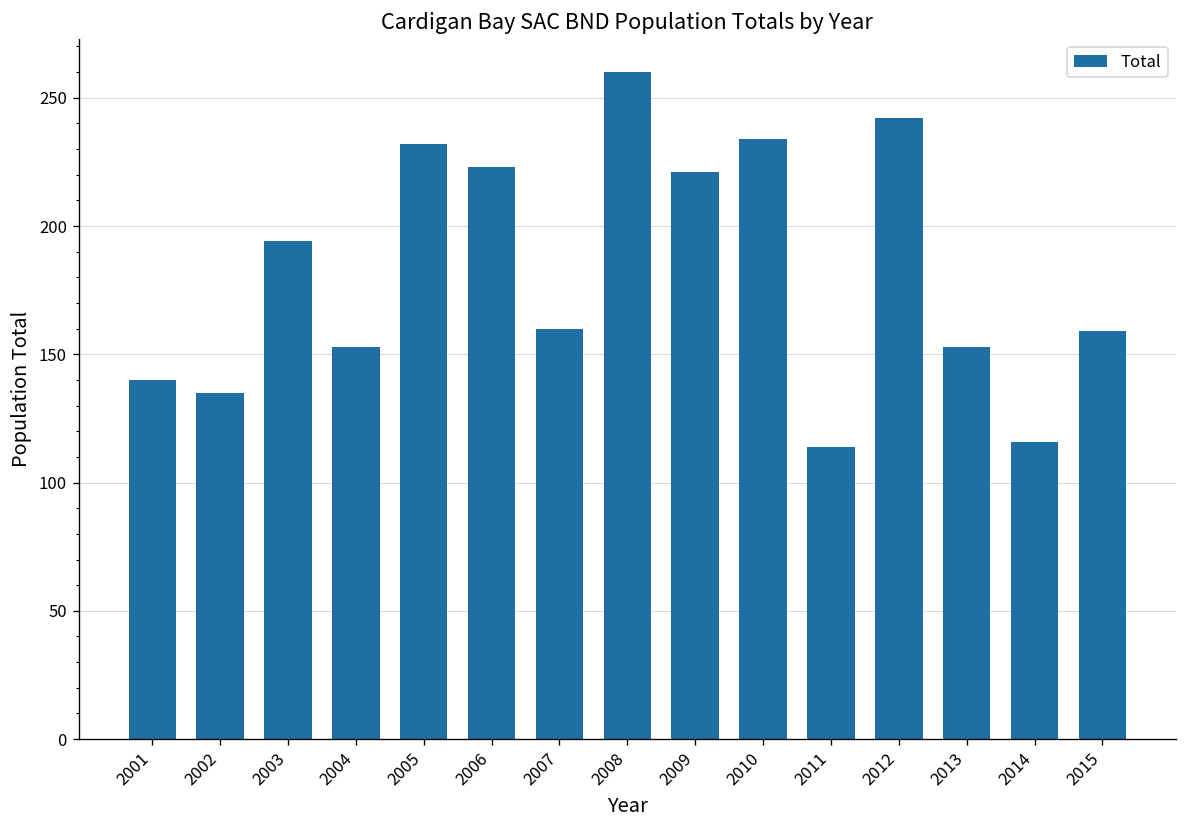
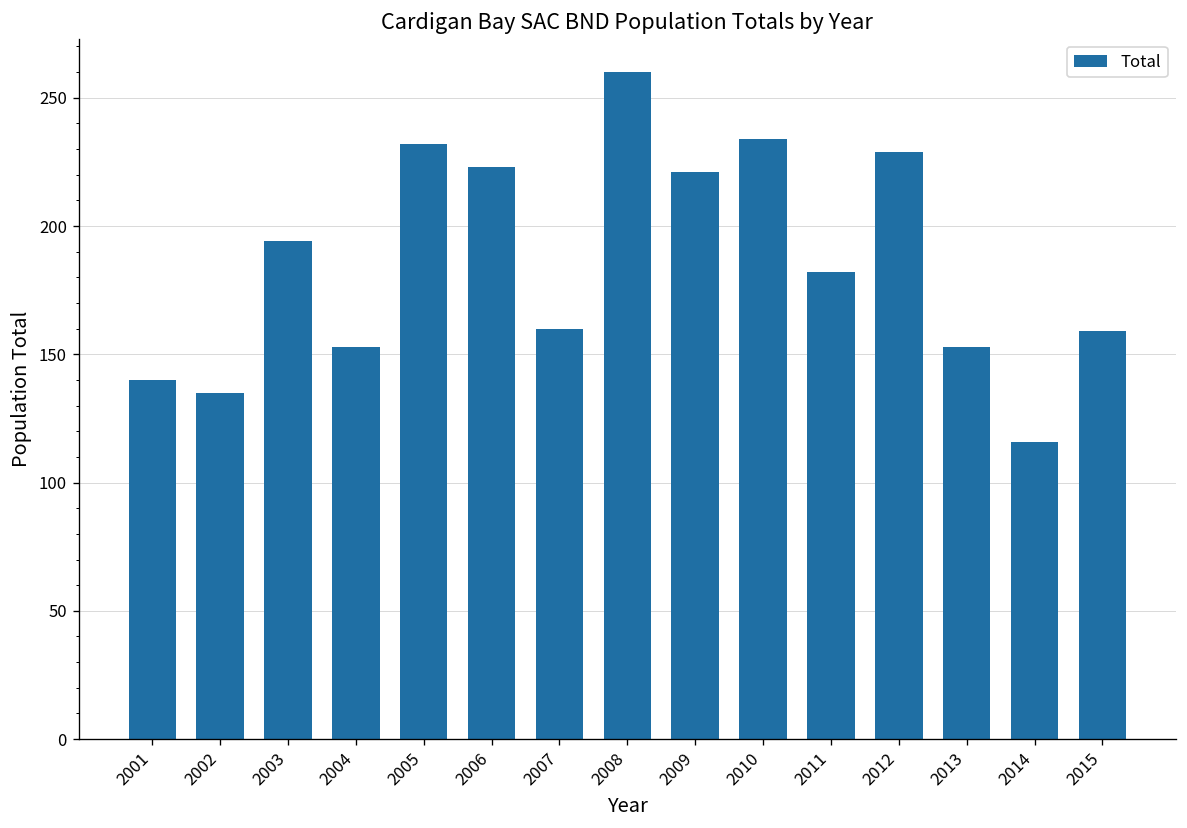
2011: 114 -> 182
2012: 242 -> 229
